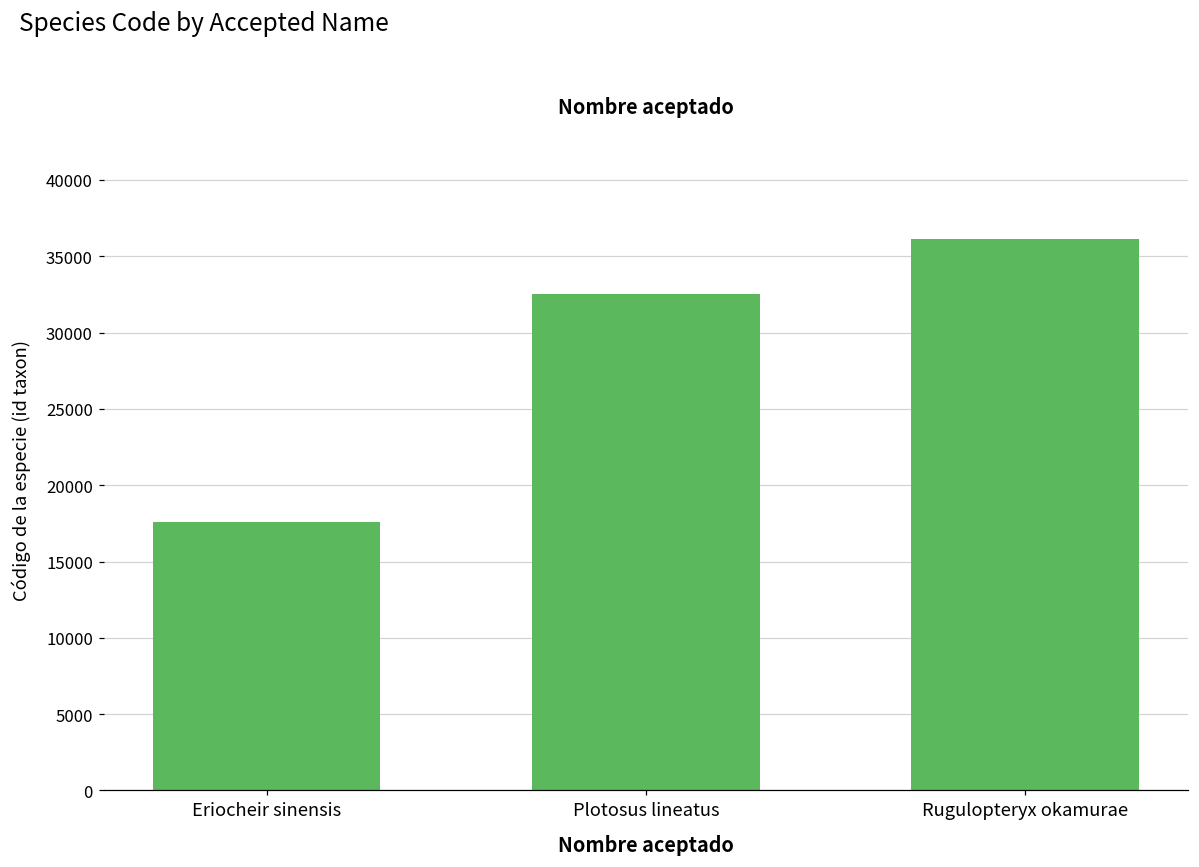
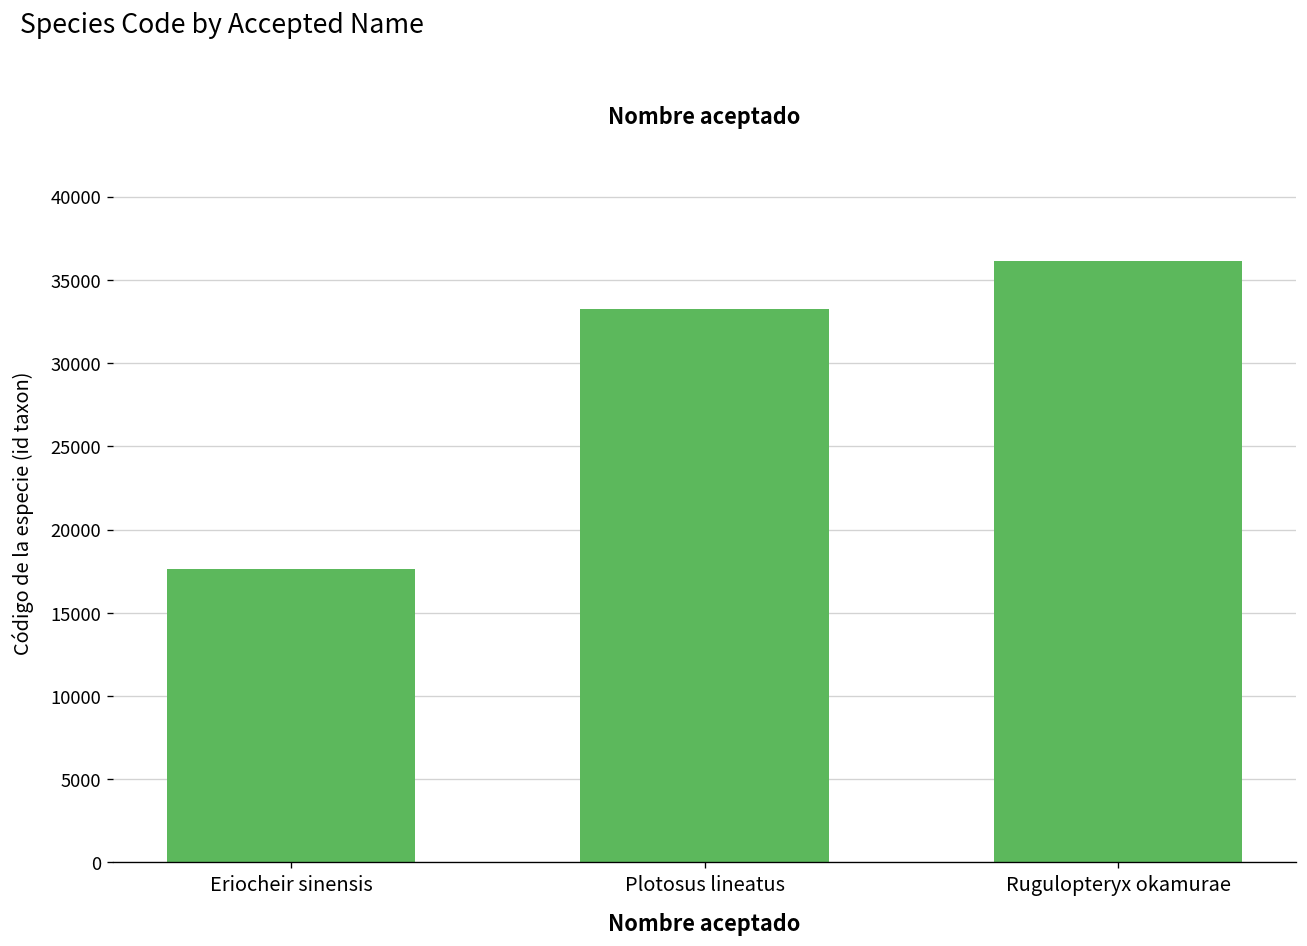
Plotosus lineatus: 32600 -> 33300
